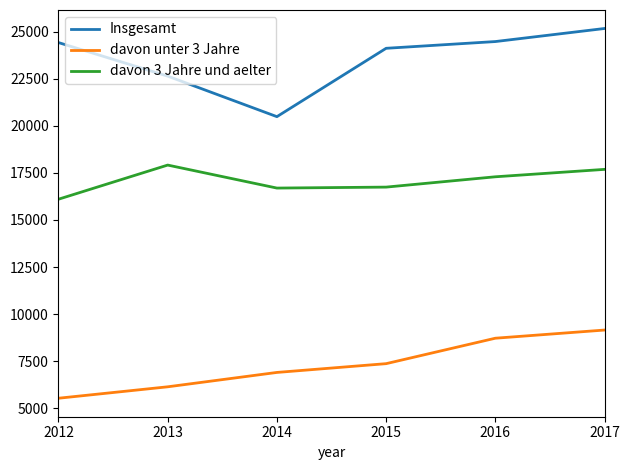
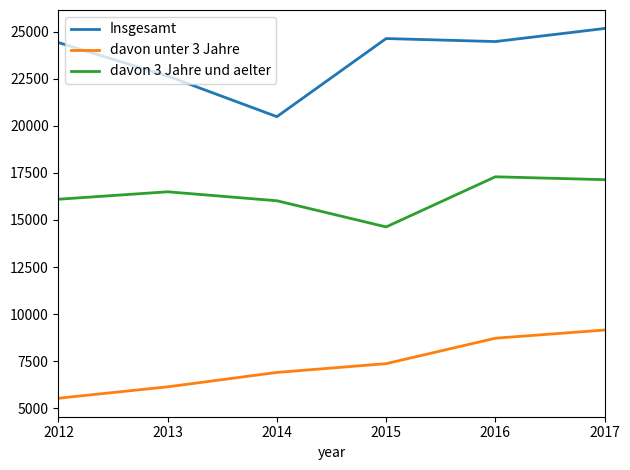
davon 3 Jahre und aelter, 2013: 17900 -> 16500
davon 3 Jahre und aelter, 2014: 16700 -> 16000
Insgesamt, 2015: 24100 -> 24600
davon 3 Jahre und aelter, 2015: 16700 -> 14600
davon 3 Jahre und aelter, 2017: 17700 -> 17100
